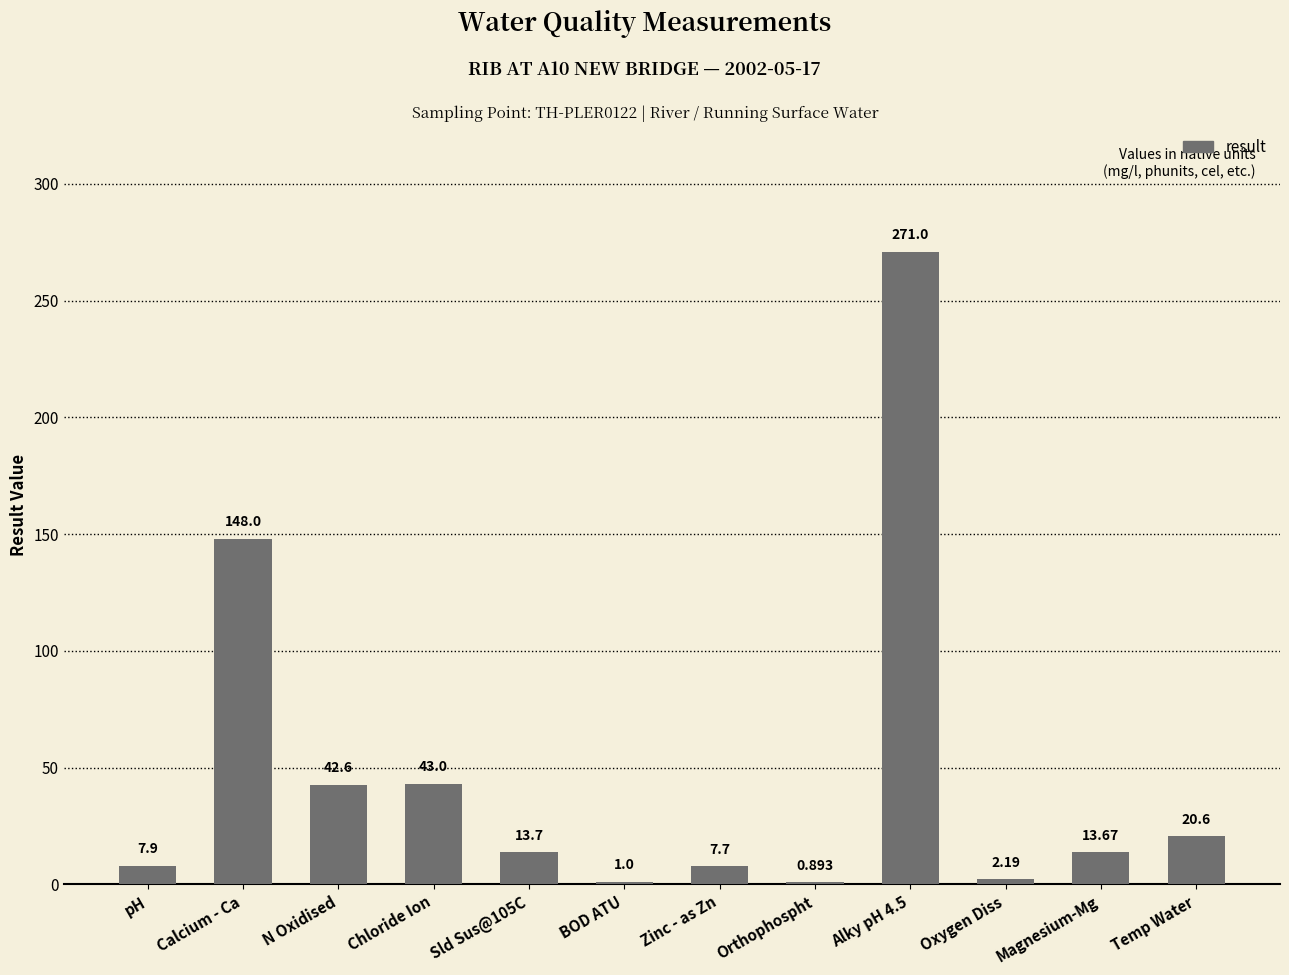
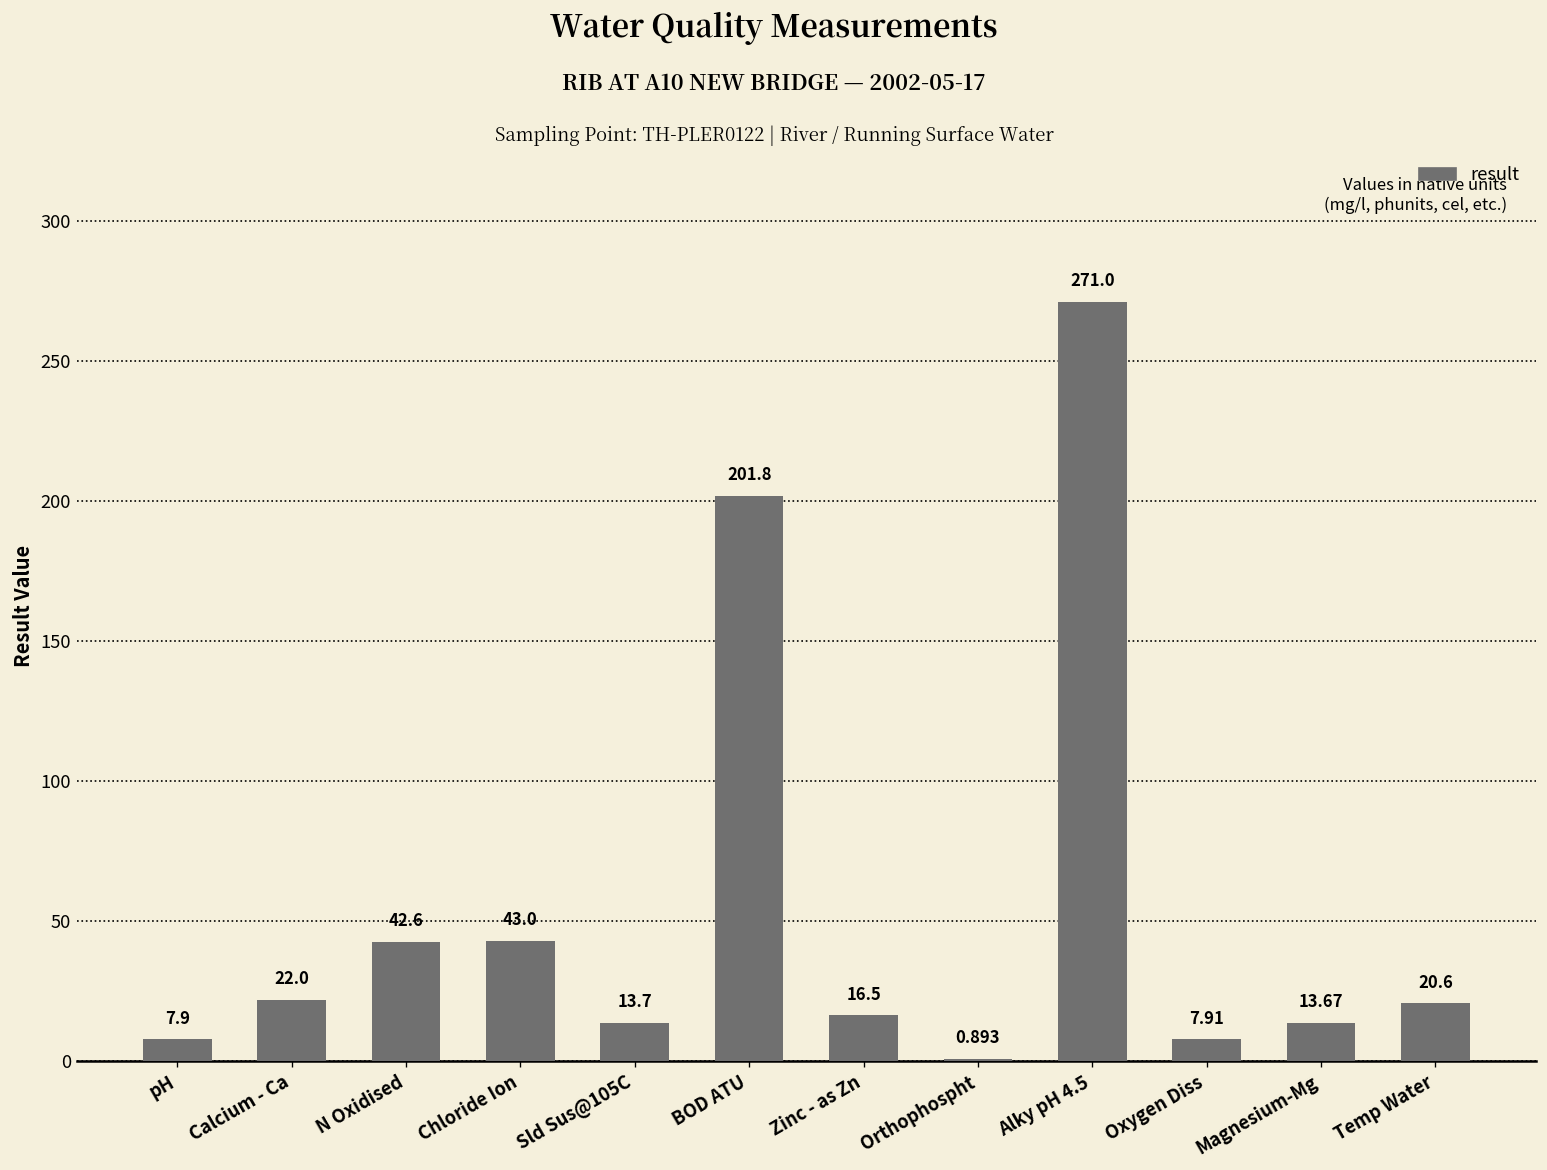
Calcium - Ca: 148.0 -> 22.0
BOD ATU: 1.0 -> 201.8
Zinc - as Zn: 7.7 -> 16.5
Oxygen Diss: 2.19 -> 7.91
